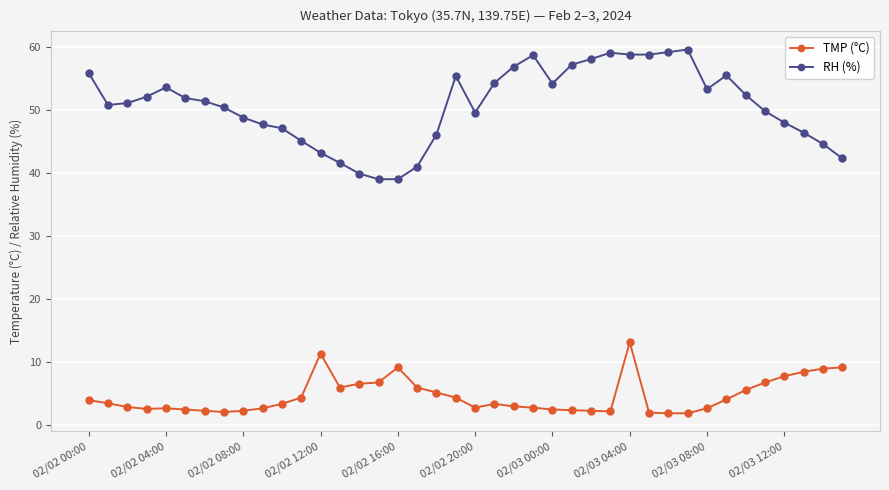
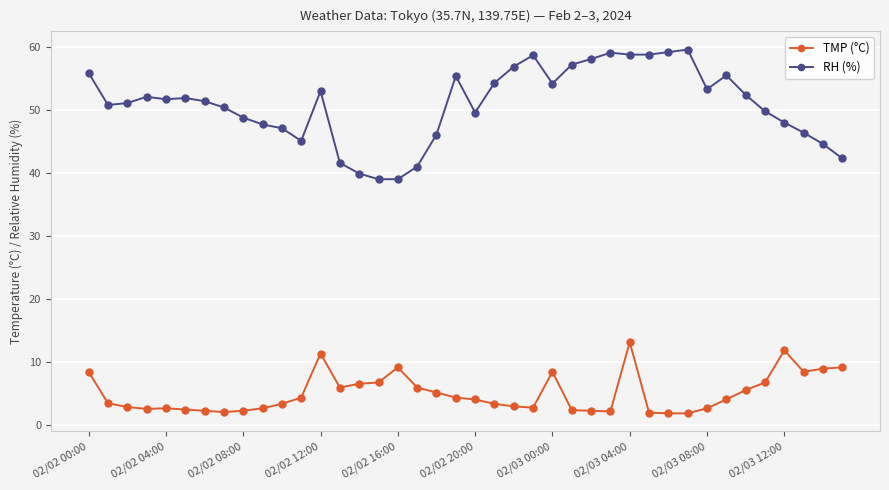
TMP (°C), 02/02 00:00: 4 -> 8
RH (%), 02/02 04:00: 54 -> 52
RH (%), 02/02 12:00: 43 -> 53
TMP (°C), 02/02 20:00: 3 -> 4
TMP (°C), 02/03 00:00: 2 -> 8
TMP (°C), 02/03 12:00: 8 -> 12
